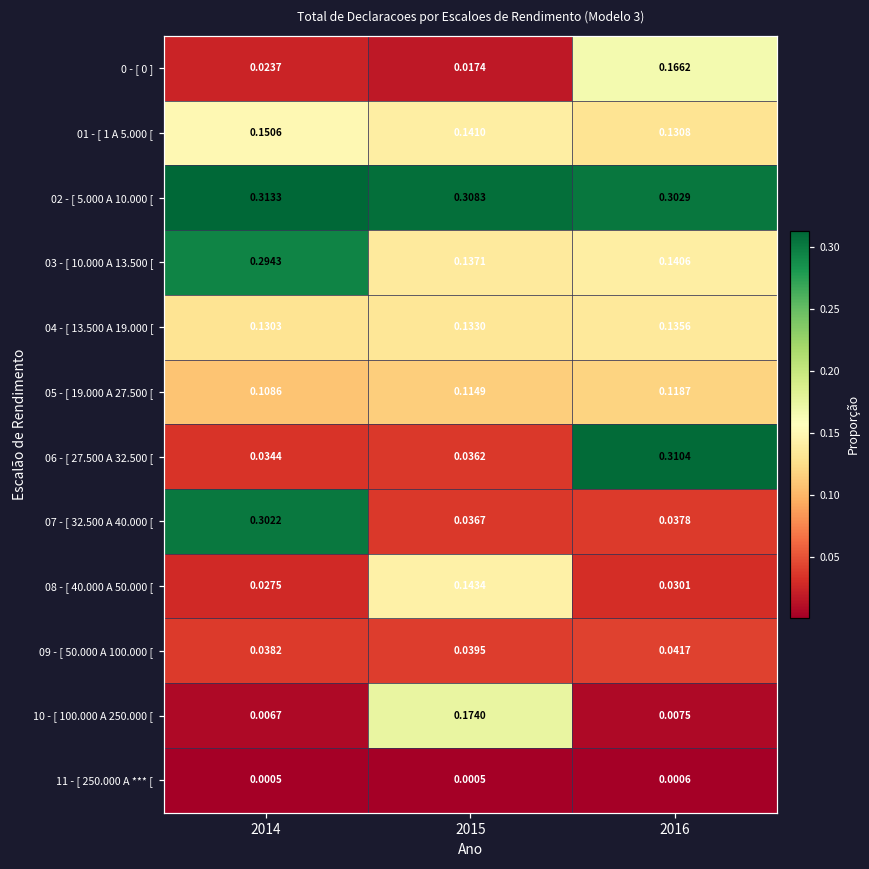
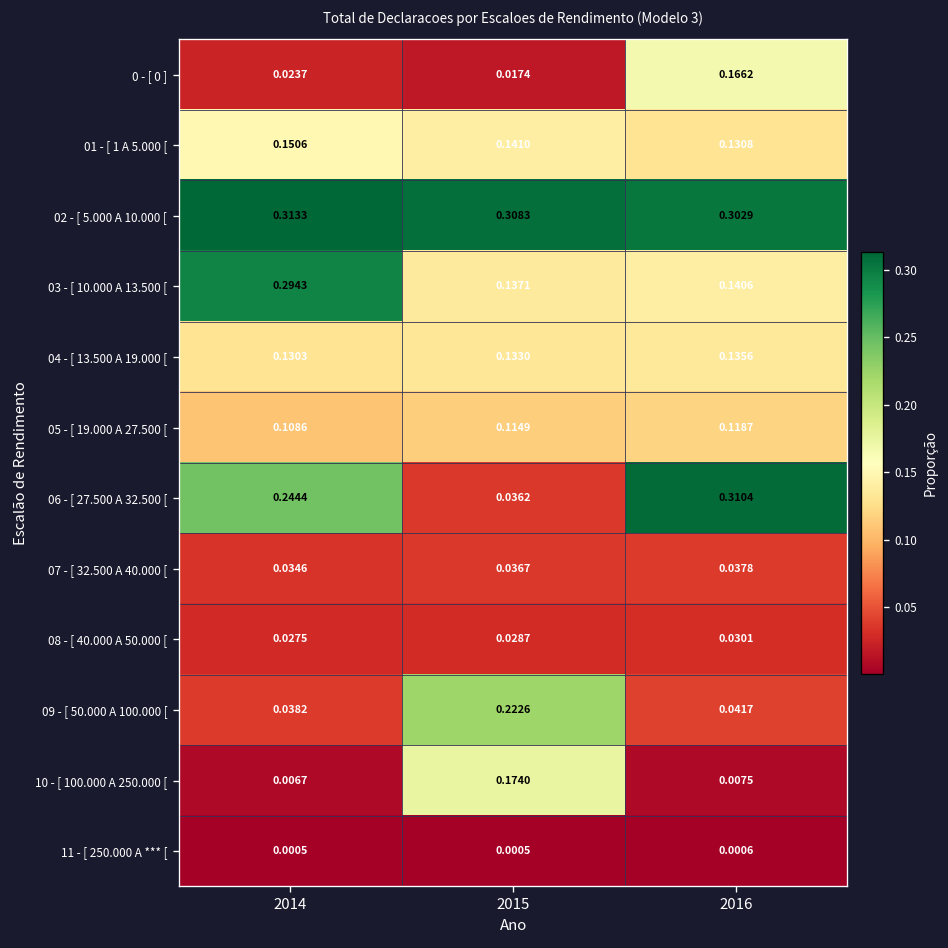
06 - [ 27.500 A 32.500 [, 2014: 0.0344 -> 0.2444
07 - [ 32.500 A 40.000 [, 2014: 0.3022 -> 0.0346
08 - [ 40.000 A 50.000 [, 2015: 0.1434 -> 0.0287
09 - [ 50.000 A 100.000 [, 2015: 0.0395 -> 0.2226
